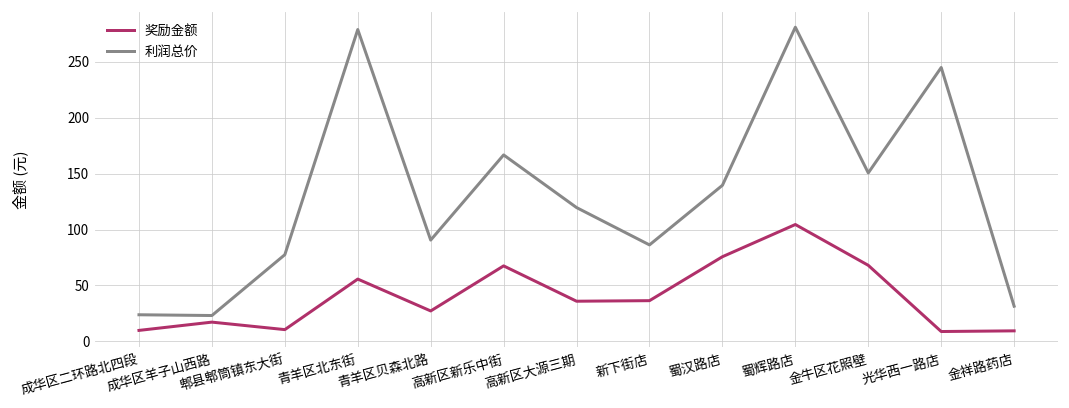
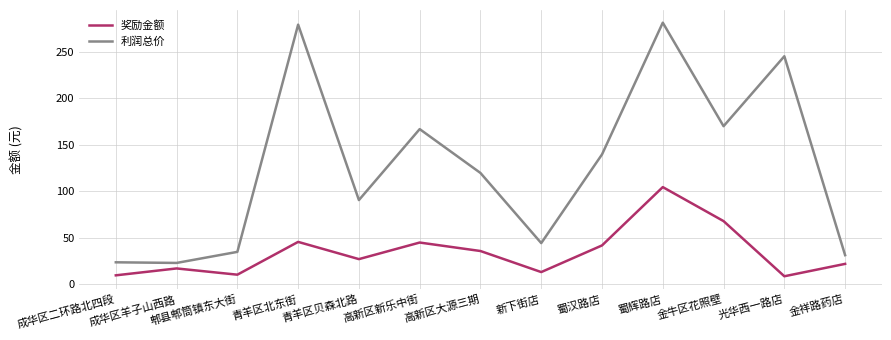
利润总价, 郫县郫筒镇东大街: 80 -> 30
奖励金额, 青羊区北东街: 60 -> 50
奖励金额, 高新区新乐中街: 70 -> 50
奖励金额, 新下街店: 40 -> 10
利润总价, 新下街店: 90 -> 40
奖励金额, 蜀汉路店: 80 -> 40
利润总价, 金牛区花照壁: 150 -> 170
奖励金额, 金祥路药店: 10 -> 20
